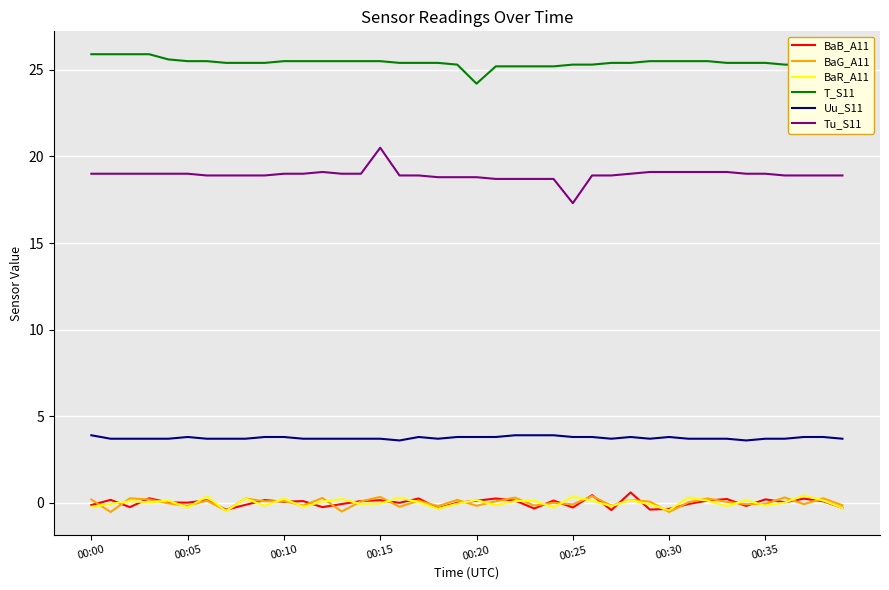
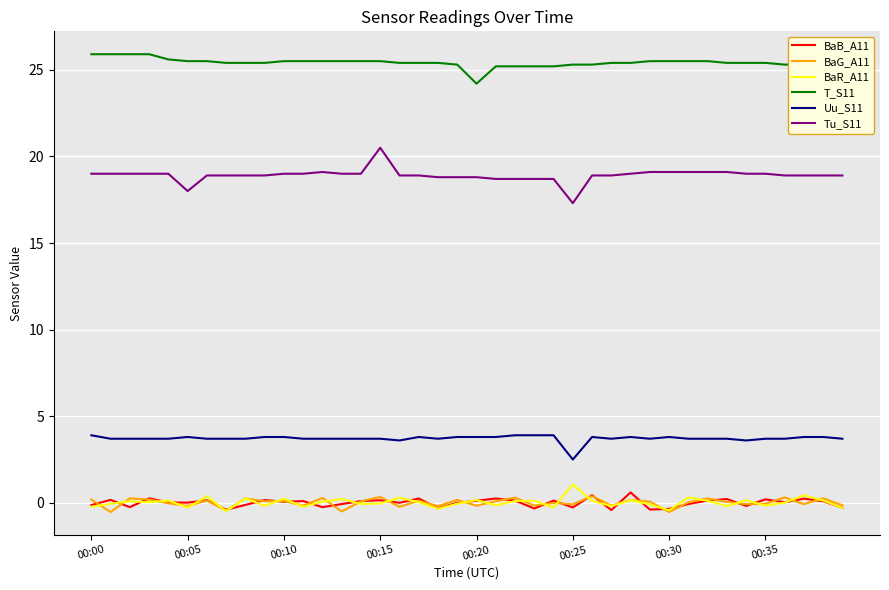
Tu_S11, 00:05: 19 -> 18
BaR_A11, 00:25: 0.4 -> 1.1
Uu_S11, 00:25: 3.8 -> 2.5
